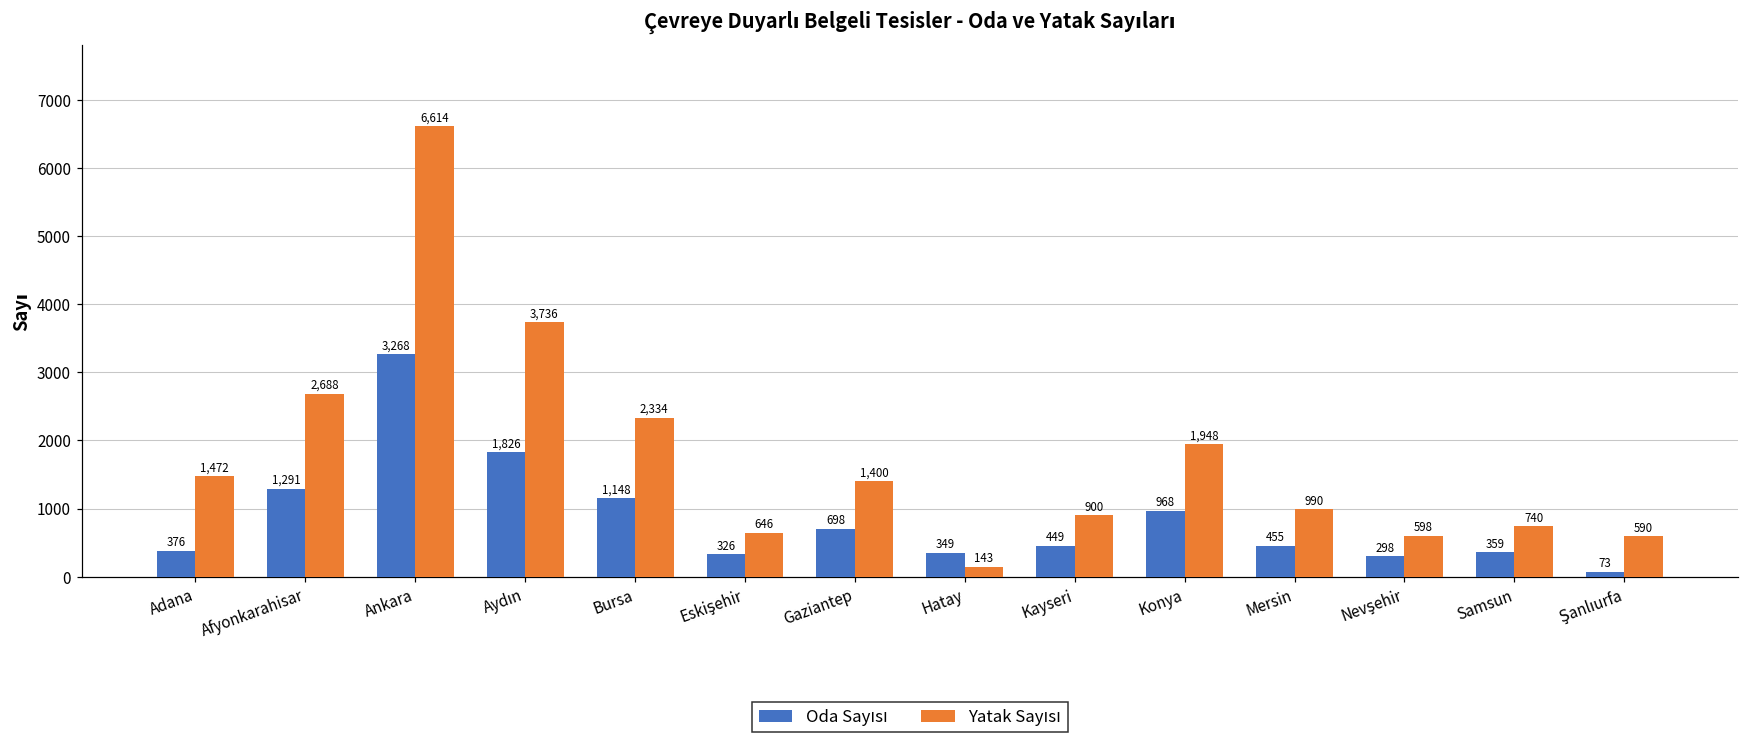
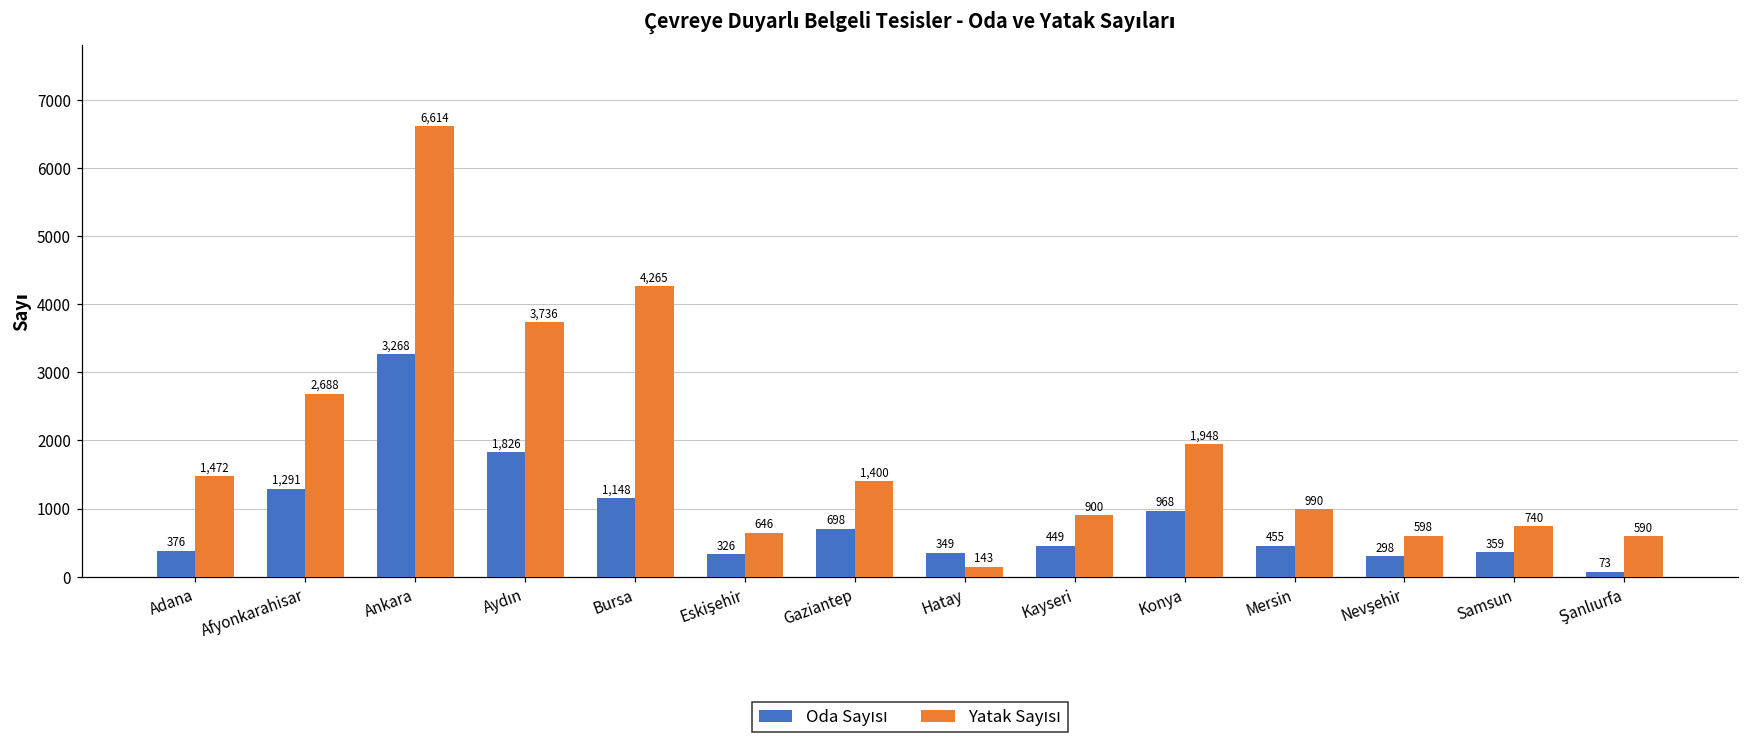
Yatak Sayısı, Bursa: 2,334 -> 4,265
